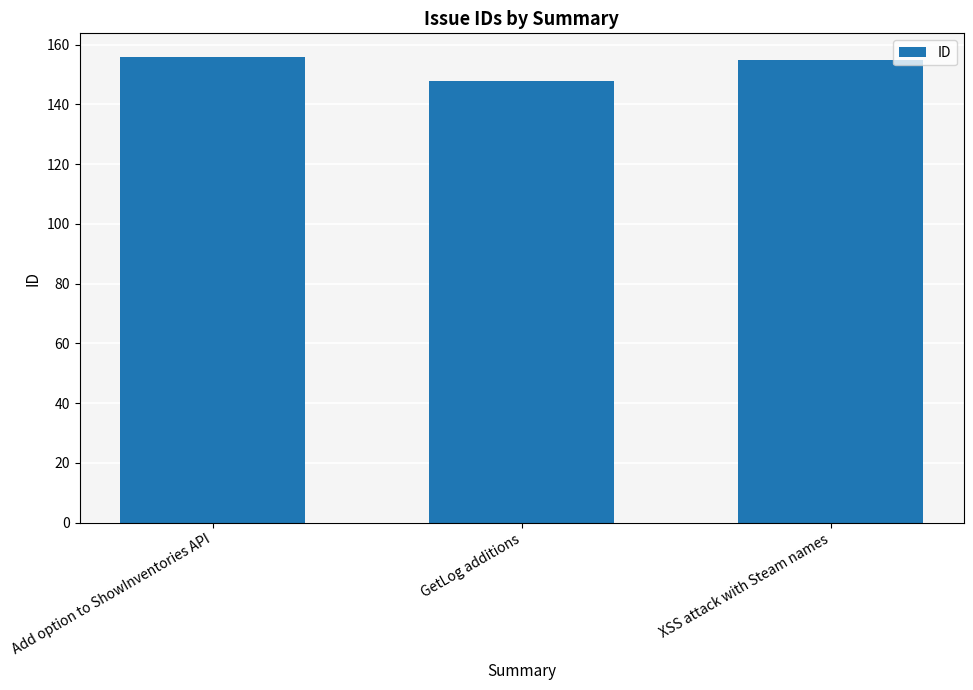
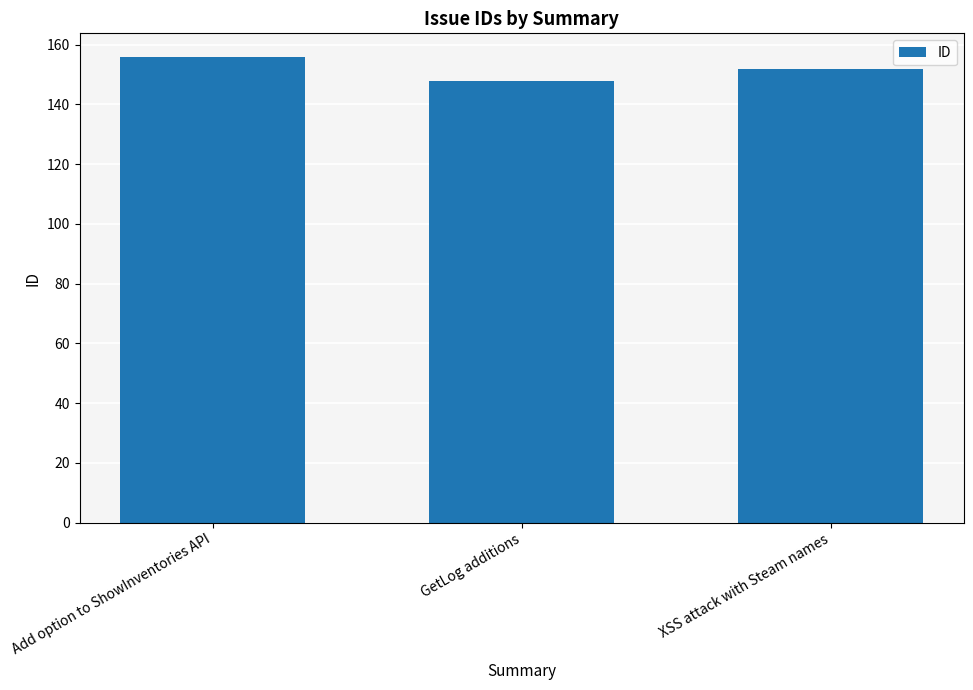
XSS attack with Steam names: 155 -> 152
